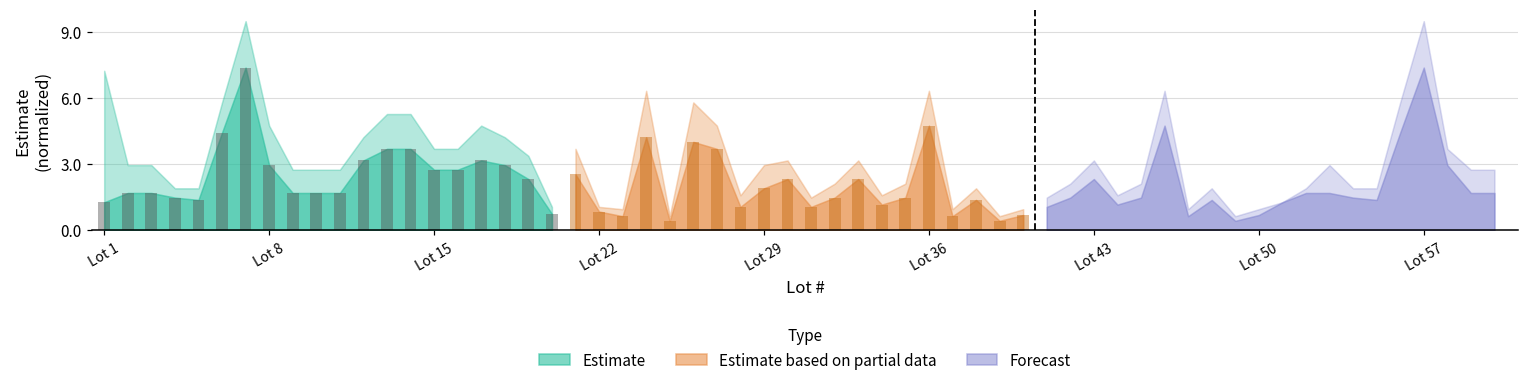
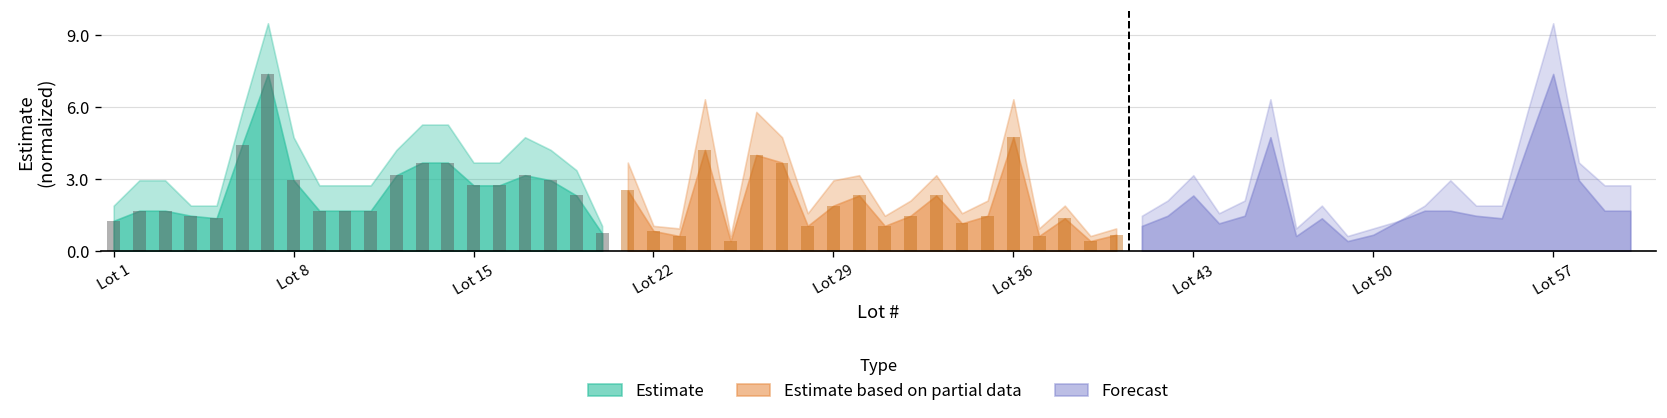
Estimate, Lot 1: 7.2 -> 1.9
